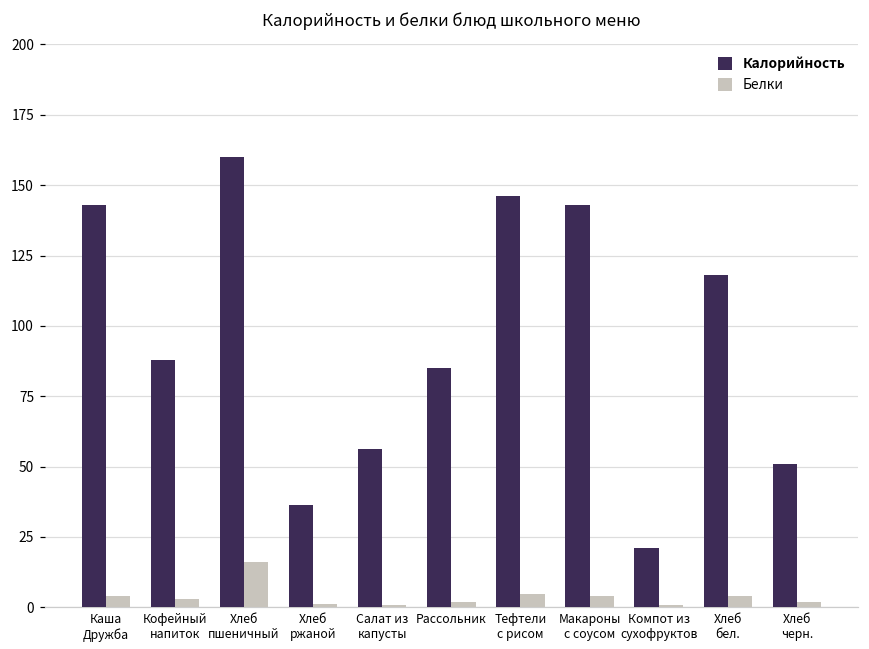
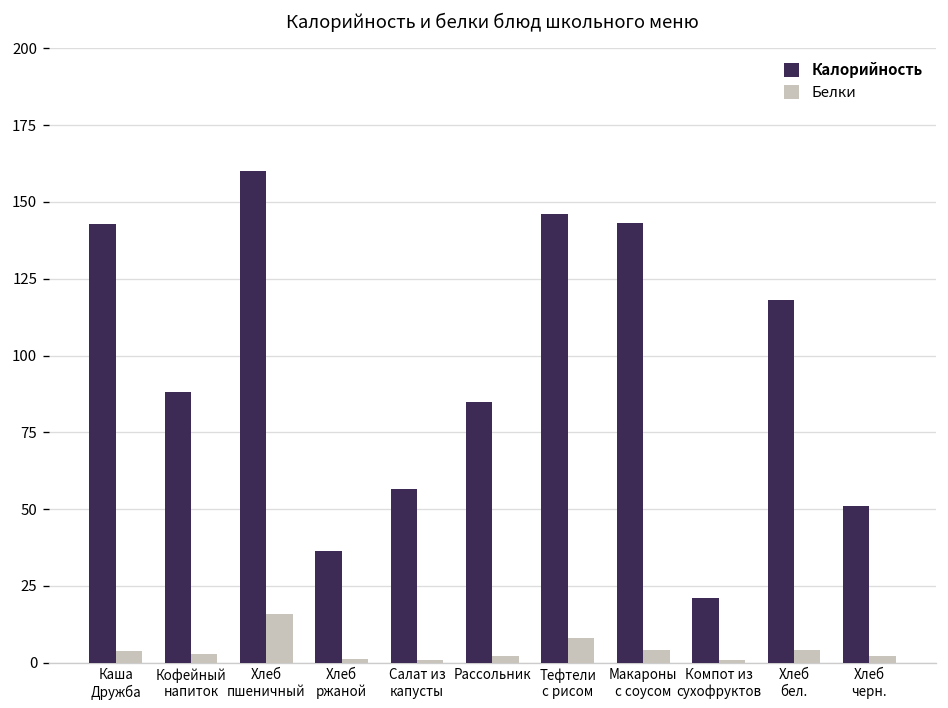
Белки, Тефтели с рисом: 5 -> 8
